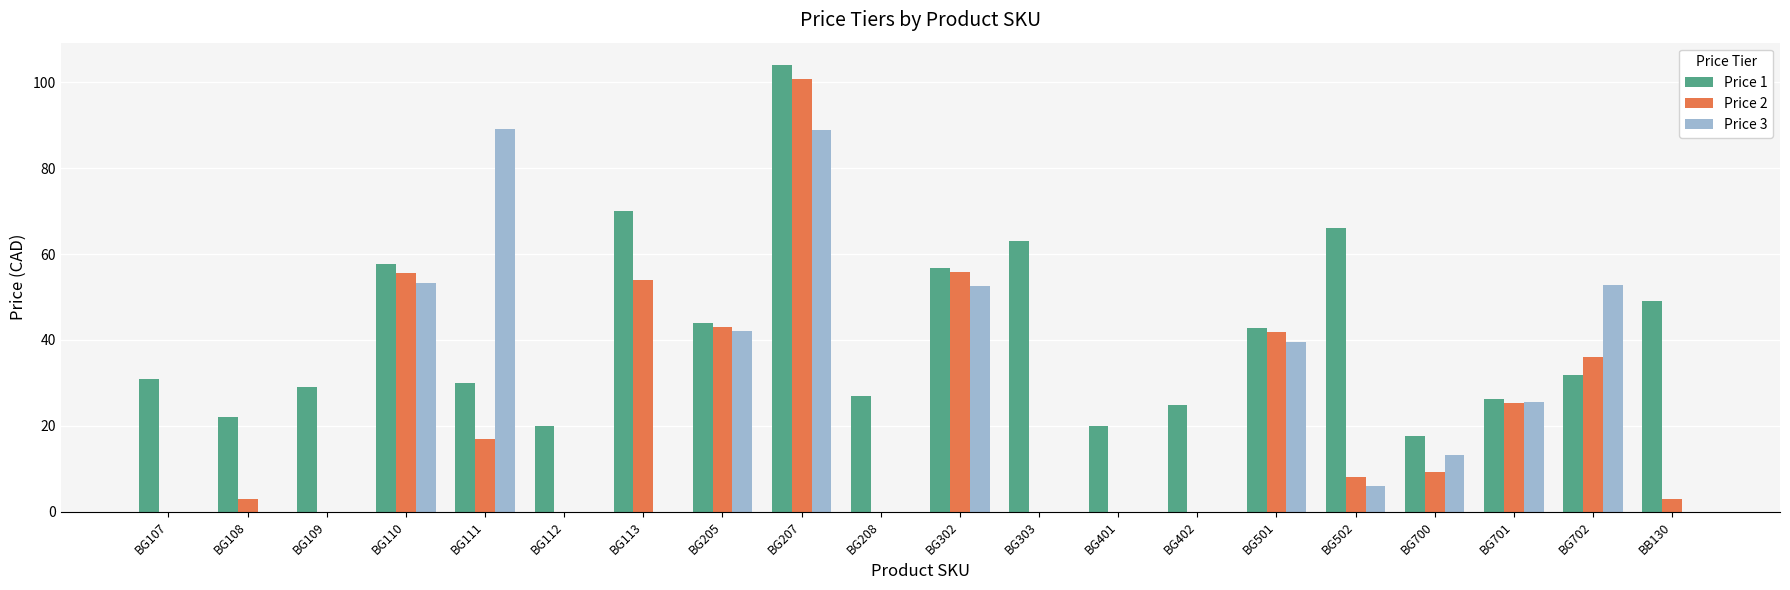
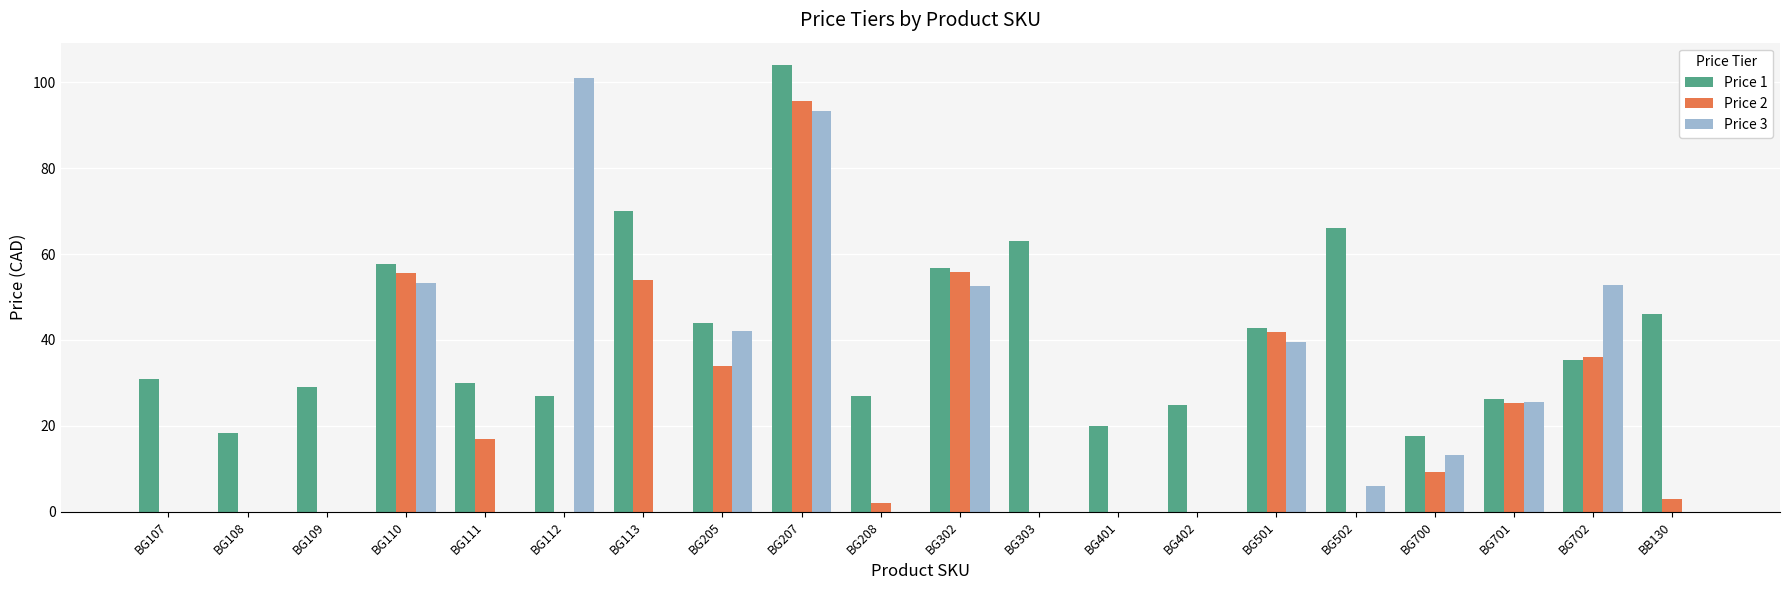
Price 1, BG108: 22 -> 18
Price 2, BG108: 3 -> 0
Price 3, BG111: 89 -> 0
Price 1, BG112: 20 -> 27
Price 3, BG112: 0 -> 101
Price 2, BG205: 43 -> 34
Price 2, BG207: 101 -> 96
Price 3, BG207: 89 -> 93
Price 2, BG208: 0 -> 2
Price 2, BG502: 8 -> 0
Price 1, BG702: 32 -> 35
Price 1, BB130: 49 -> 46
